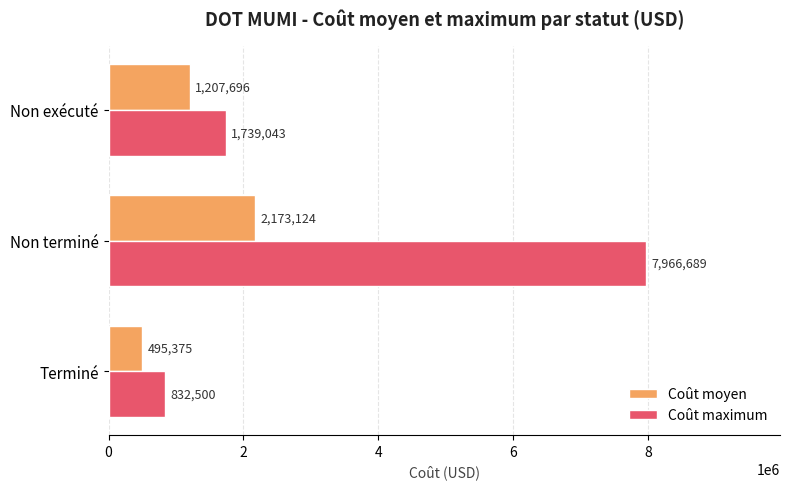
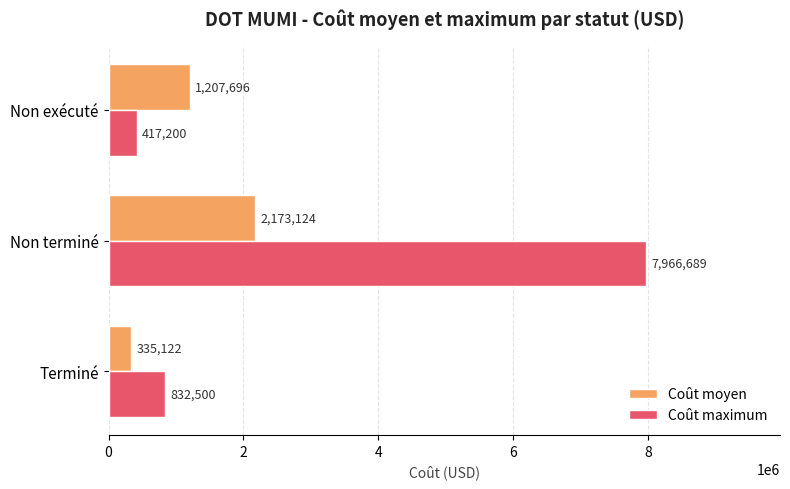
Coût maximum, Non exécuté: 1,739,043 -> 417,200
Coût moyen, Terminé: 495,375 -> 335,122
